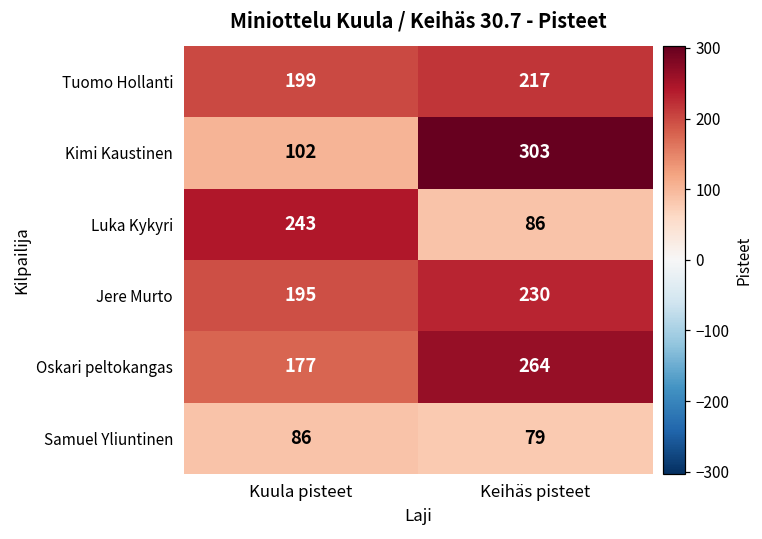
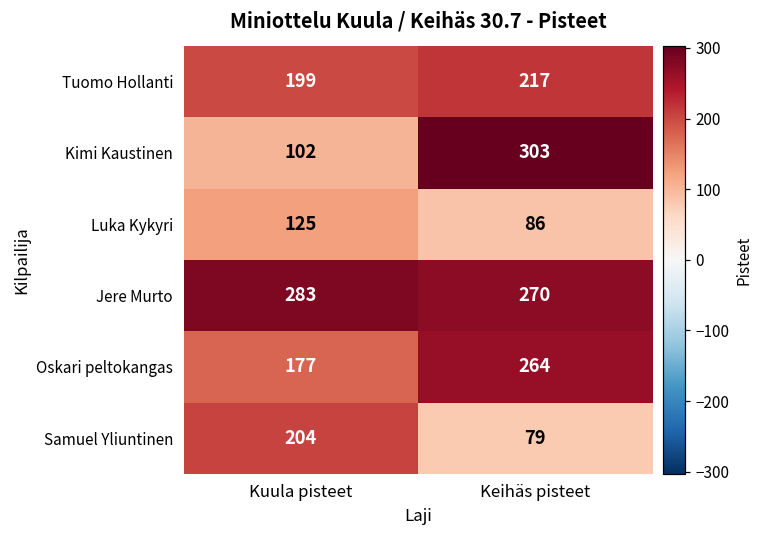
Luka Kykyri, Kuula pisteet: 243 -> 125
Jere Murto, Kuula pisteet: 195 -> 283
Jere Murto, Keihäs pisteet: 230 -> 270
Samuel Yliuntinen, Kuula pisteet: 86 -> 204
